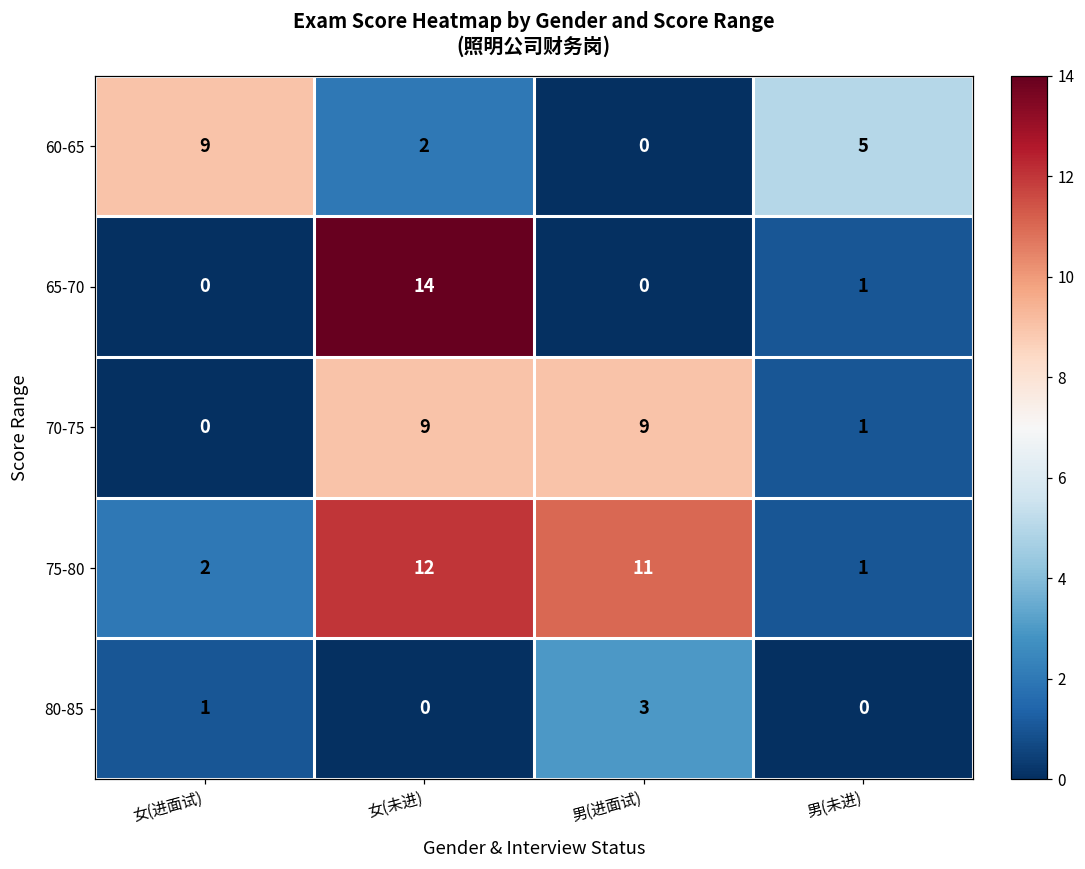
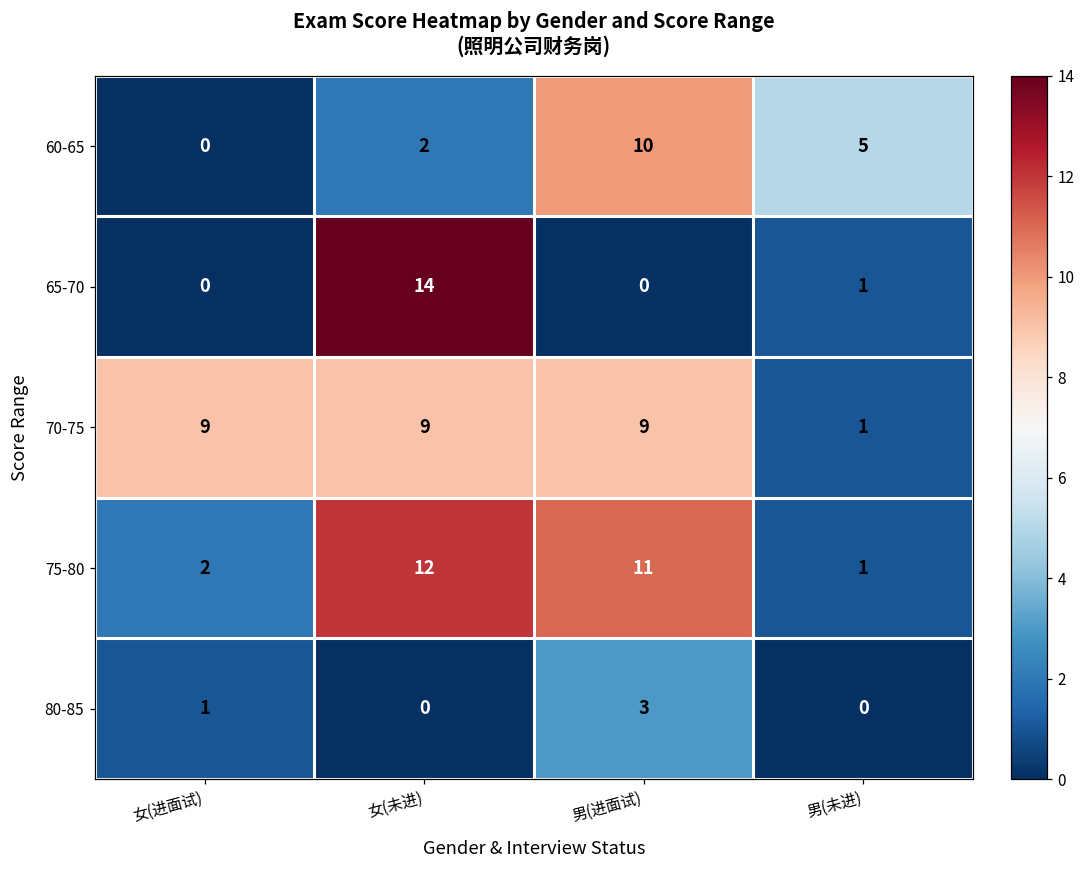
60-65, 女(进面试): 9 -> 0
60-65, 男(进面试): 0 -> 10
70-75, 女(进面试): 0 -> 9
